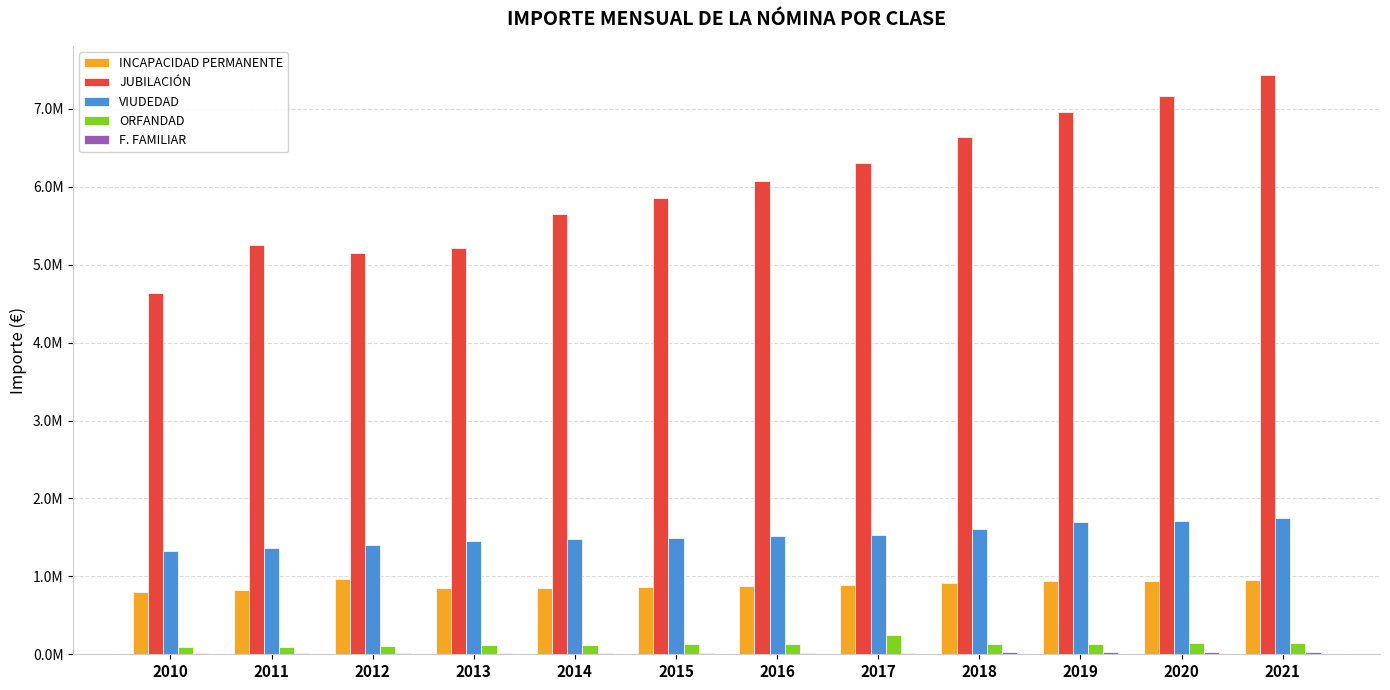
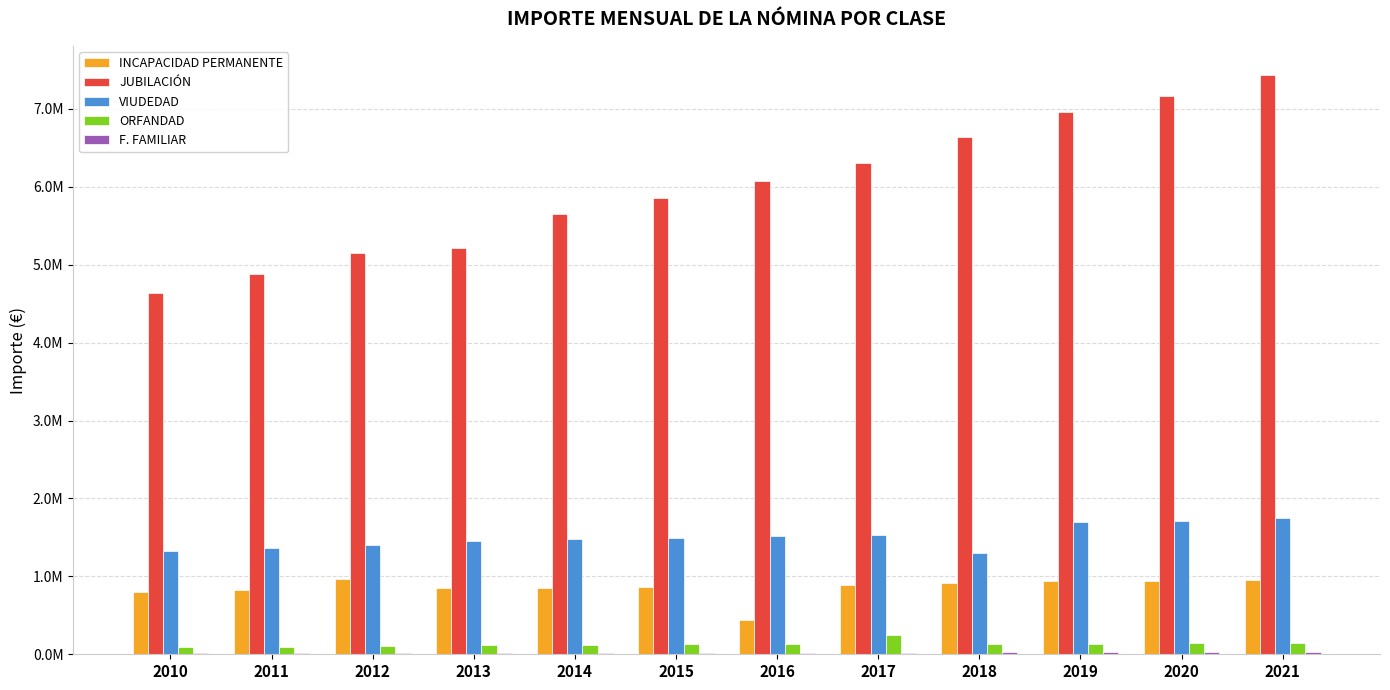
JUBILACIÓN, 2011: 5300000 -> 4900000
INCAPACIDAD PERMANENTE, 2016: 900000 -> 400000
VIUDEDAD, 2018: 1600000 -> 1300000
